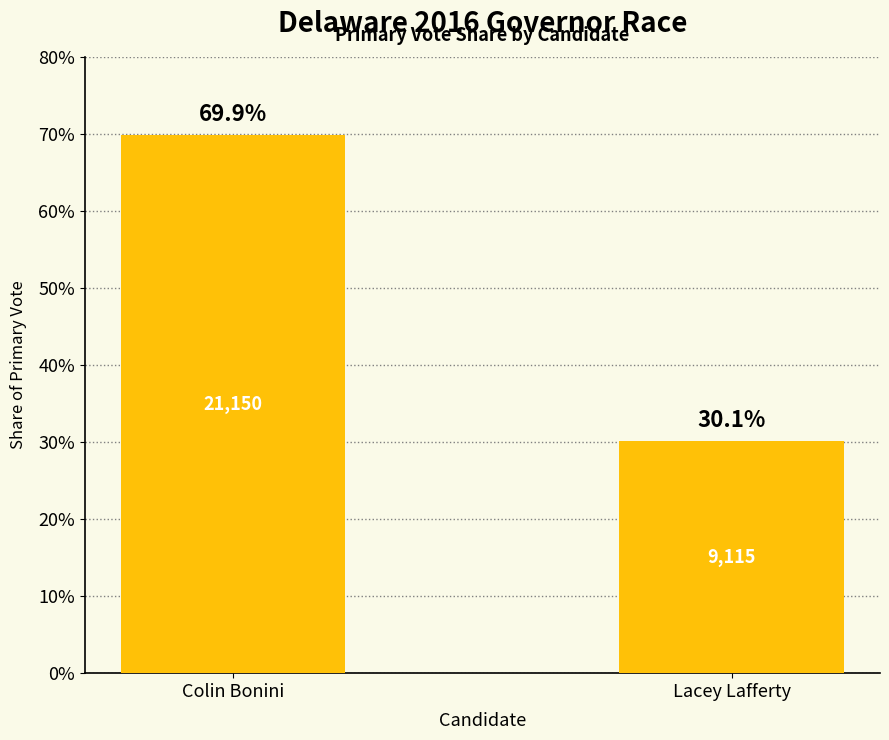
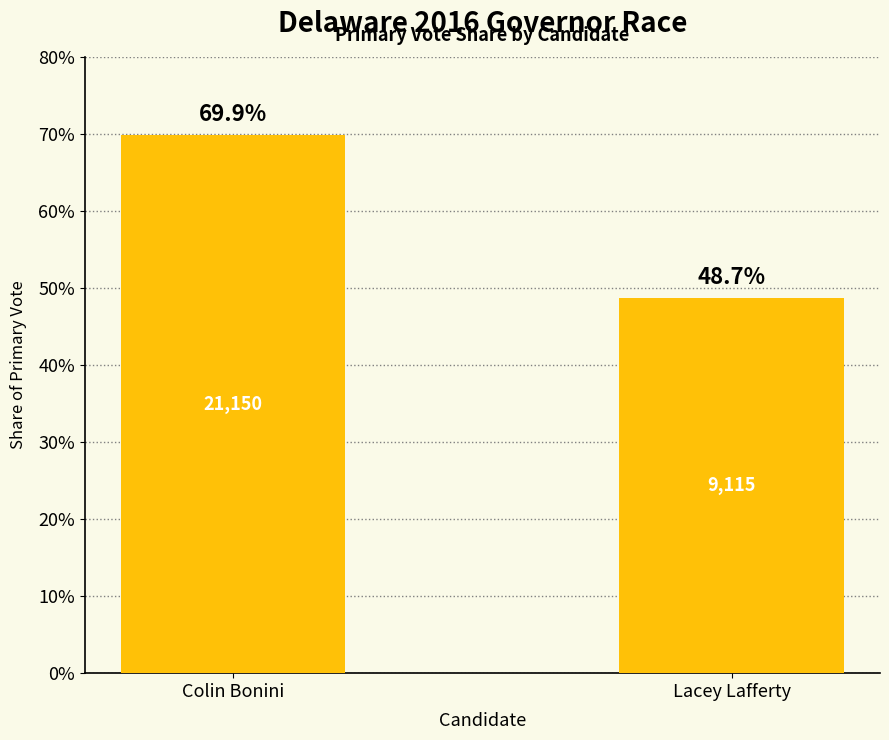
Lacey Lafferty: 30.1% -> 48.7%
